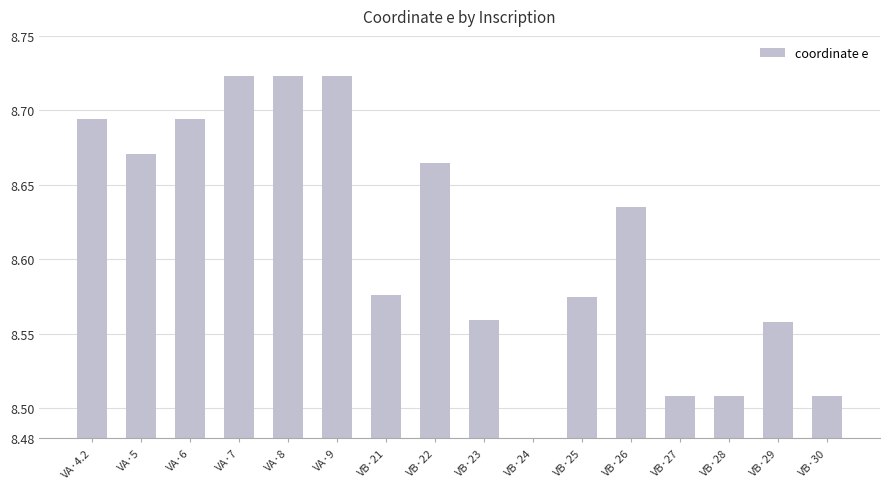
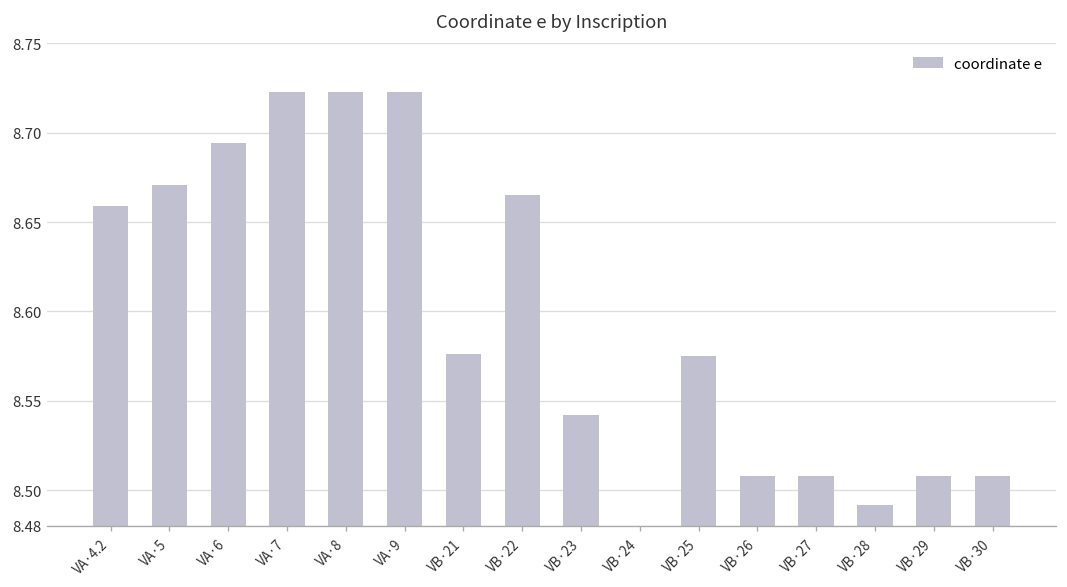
VA·4.2: 8.694 -> 8.659
VB·23: 8.559 -> 8.542
VB·26: 8.635 -> 8.508
VB·28: 8.508 -> 8.492
VB·29: 8.558 -> 8.508
